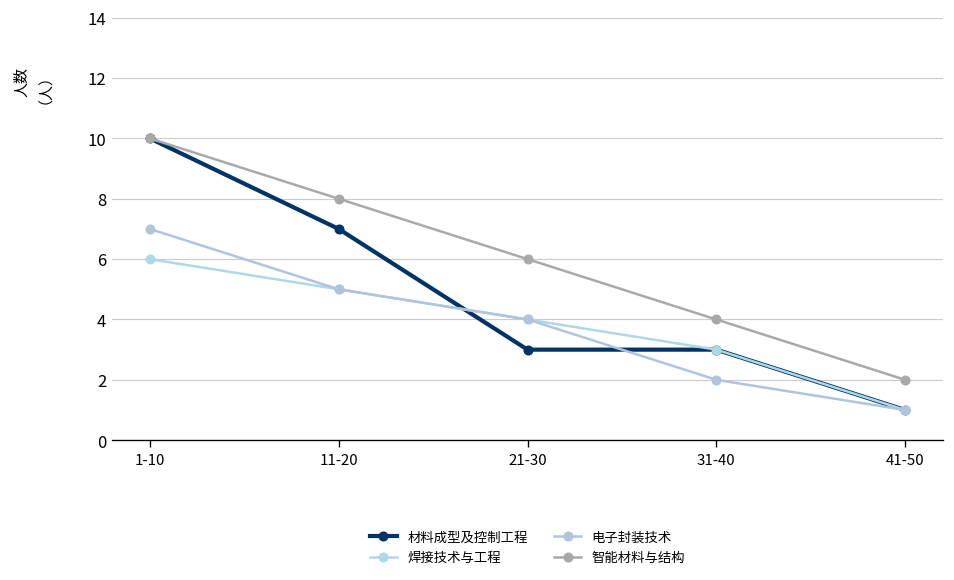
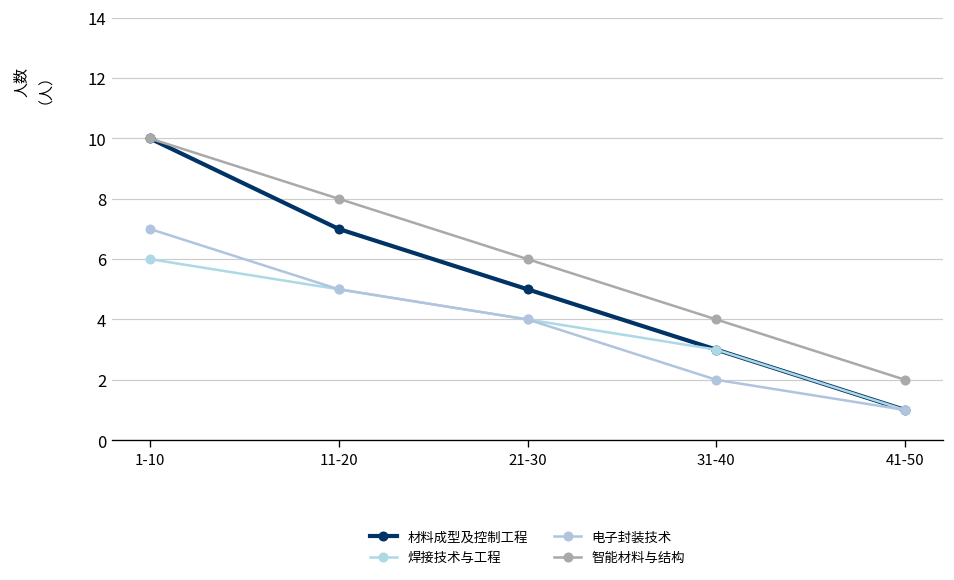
材料成型及控制工程, 21-30: 3 -> 5
